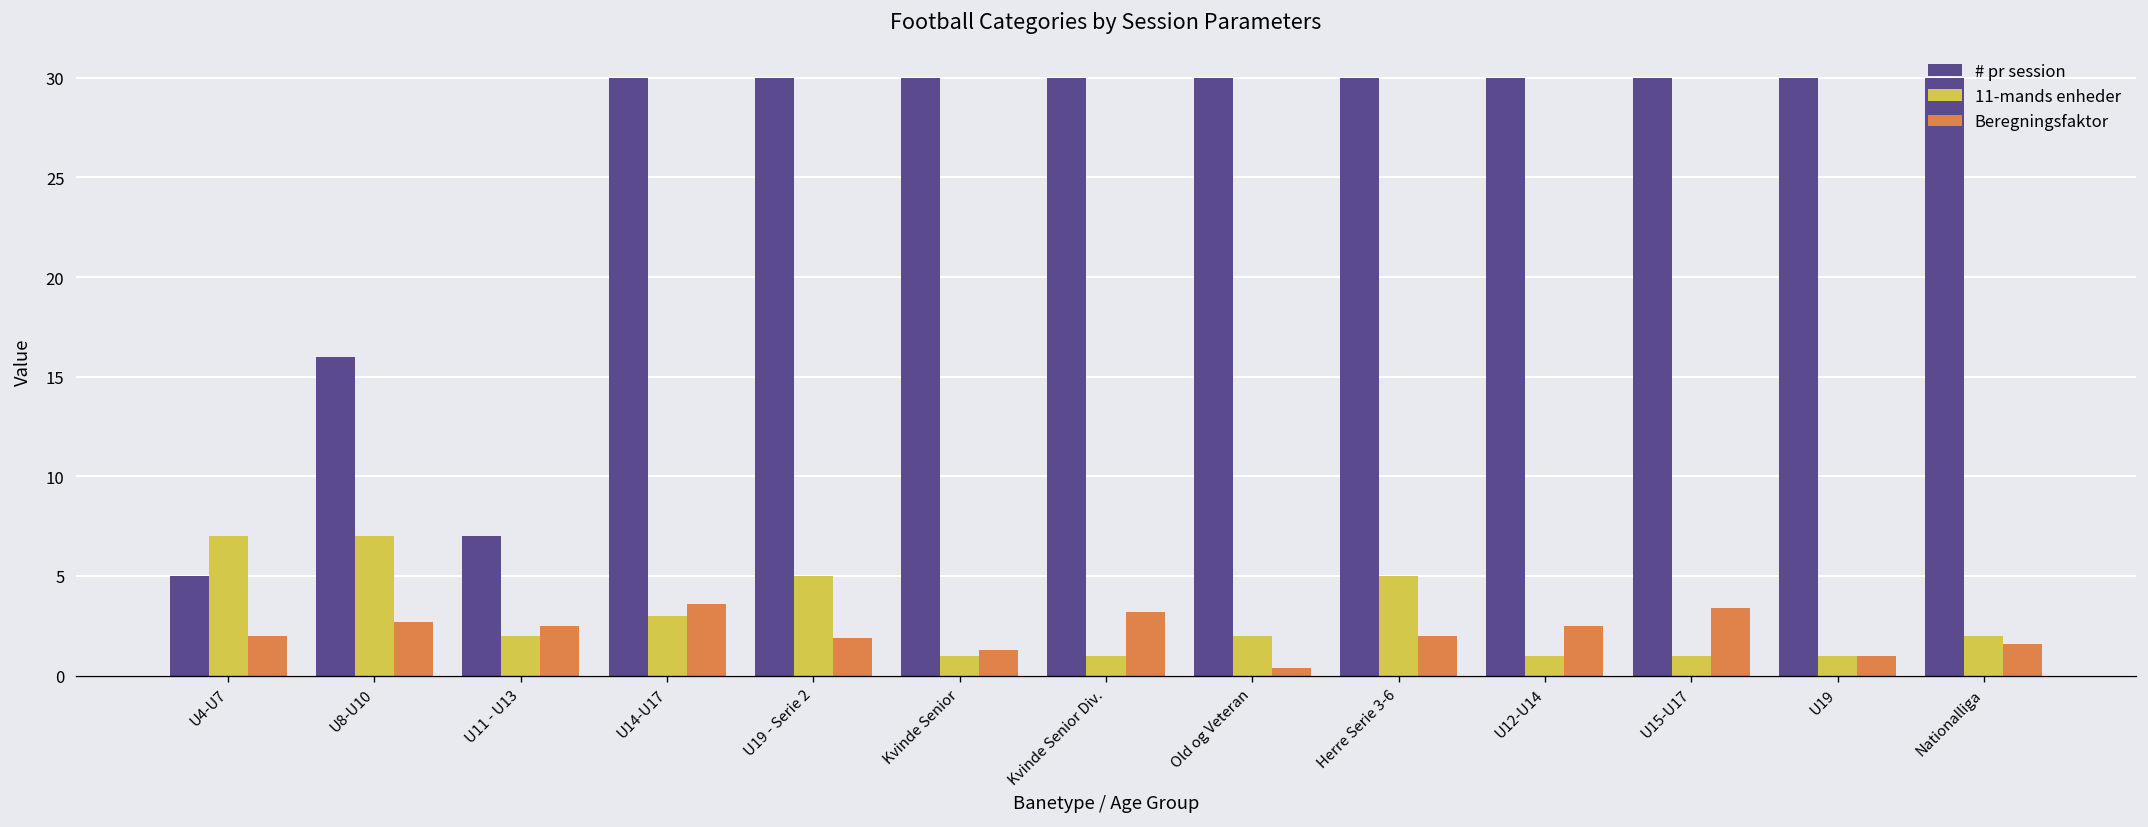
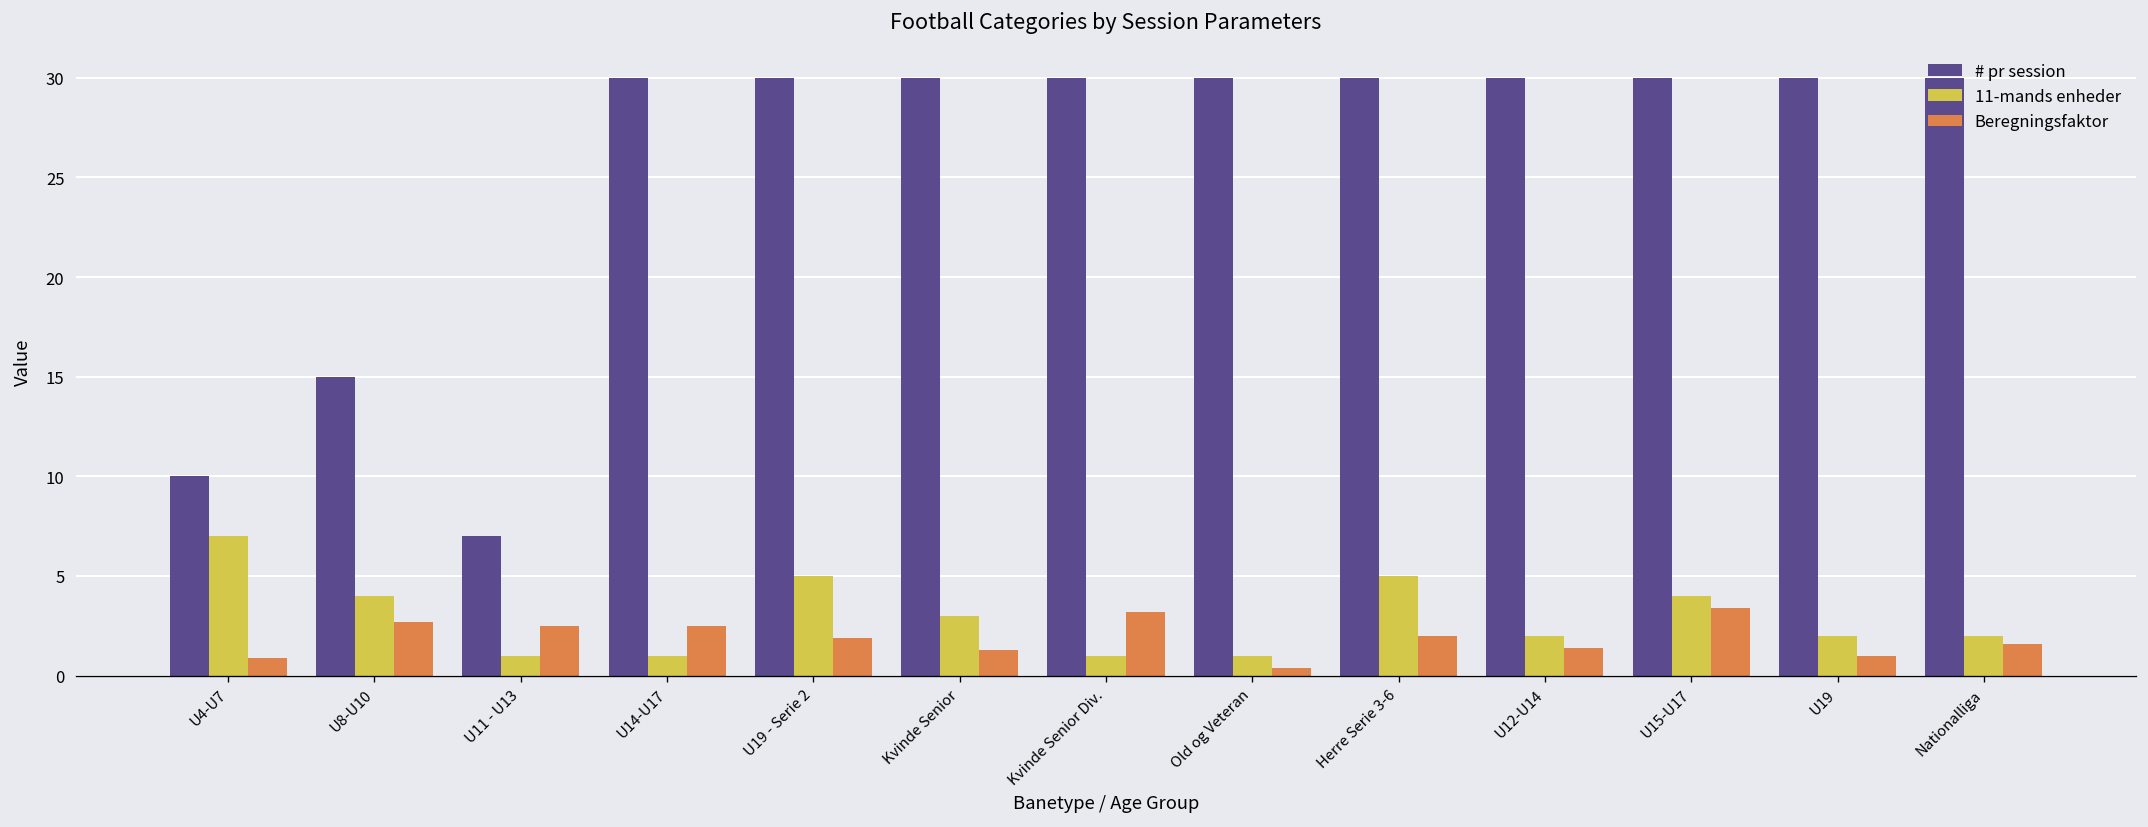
# pr session, U4-U7: 5 -> 10
Beregningsfaktor, U4-U7: 2.0 -> 0.9
# pr session, U8-U10: 16 -> 15
11-mands enheder, U8-U10: 7 -> 4
11-mands enheder, U11 - U13: 2 -> 1
11-mands enheder, U14-U17: 3 -> 1
Beregningsfaktor, U14-U17: 3.6 -> 2.5
11-mands enheder, Kvinde Senior: 1 -> 3
11-mands enheder, Old og Veteran: 2 -> 1
11-mands enheder, U12-U14: 1 -> 2
Beregningsfaktor, U12-U14: 2.5 -> 1.4
11-mands enheder, U15-U17: 1 -> 4
11-mands enheder, U19: 1 -> 2
